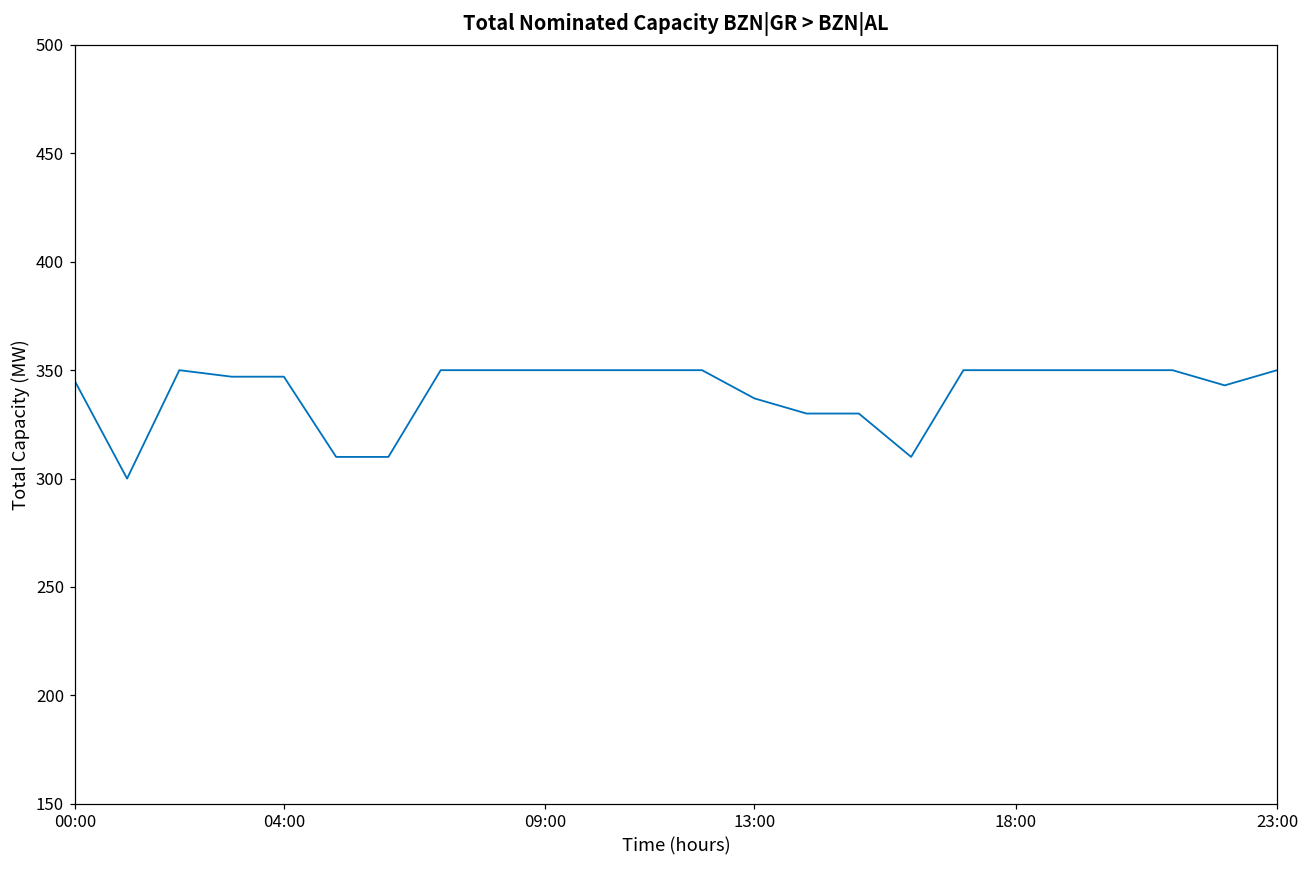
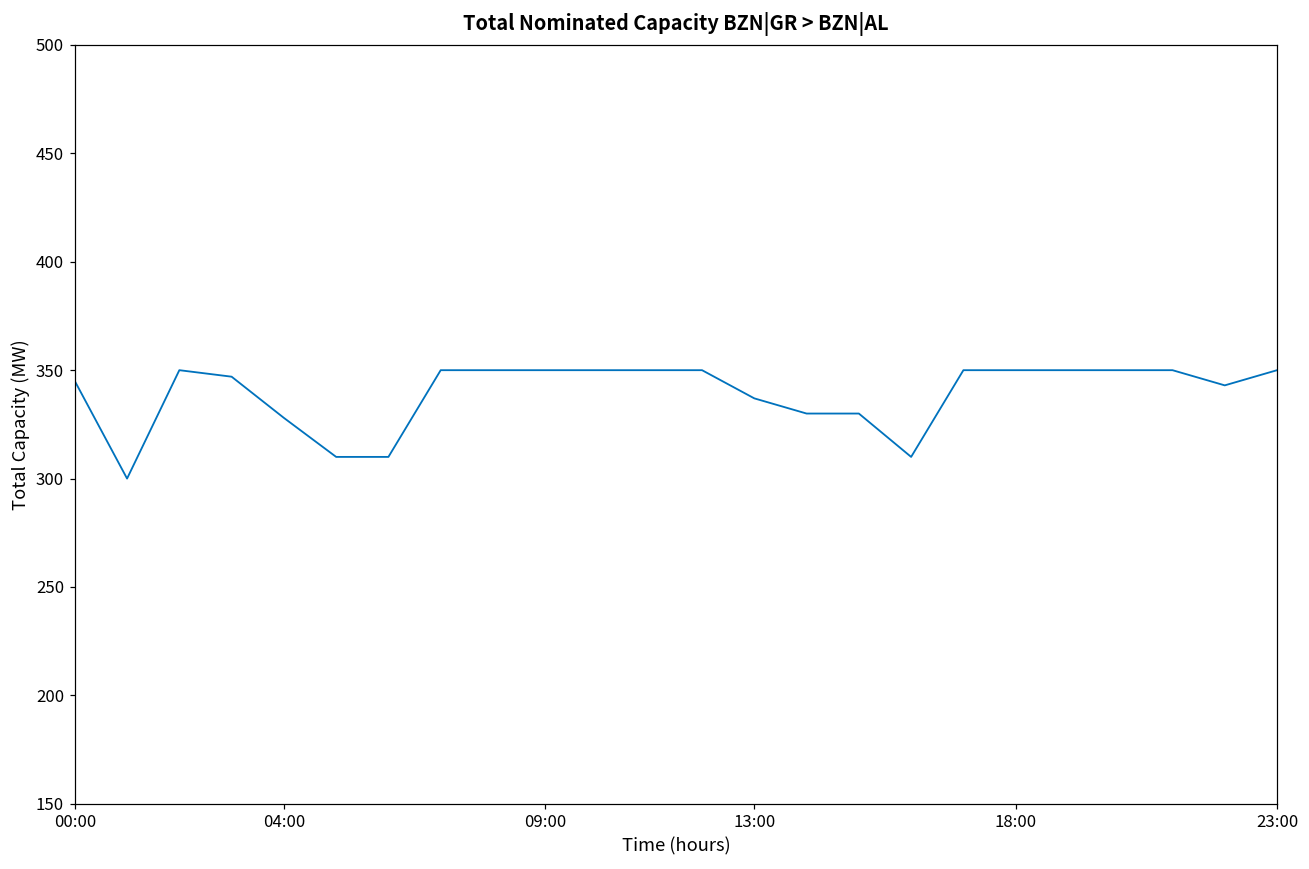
04:00: 347 -> 328
